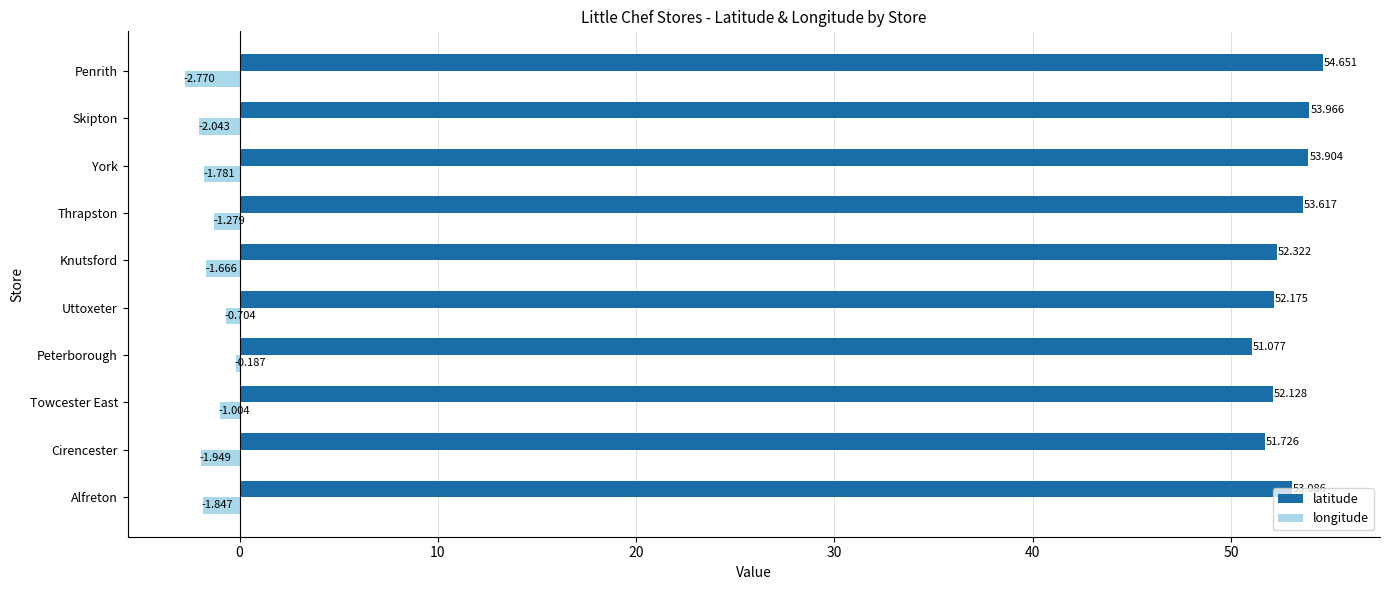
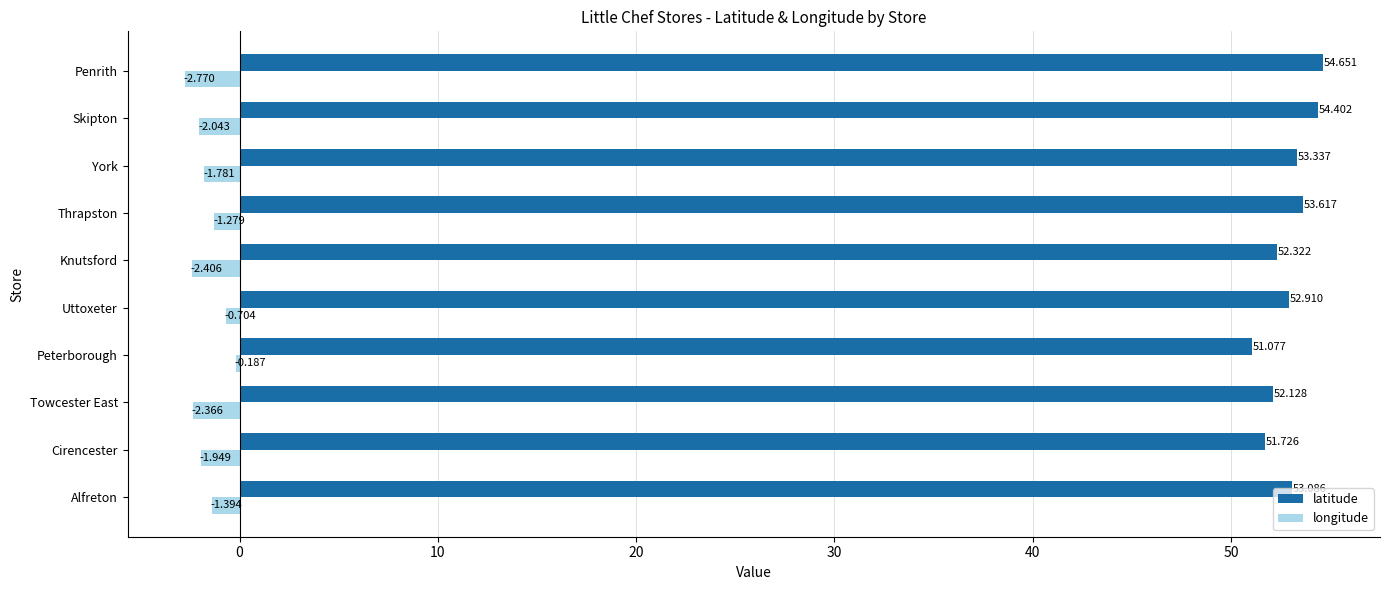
latitude, Skipton: 53.966 -> 54.402
latitude, York: 53.904 -> 53.337
longitude, Knutsford: -1.666 -> -2.406
latitude, Uttoxeter: 52.175 -> 52.910
longitude, Towcester East: -1.004 -> -2.366
longitude, Alfreton: -1.847 -> -1.394
